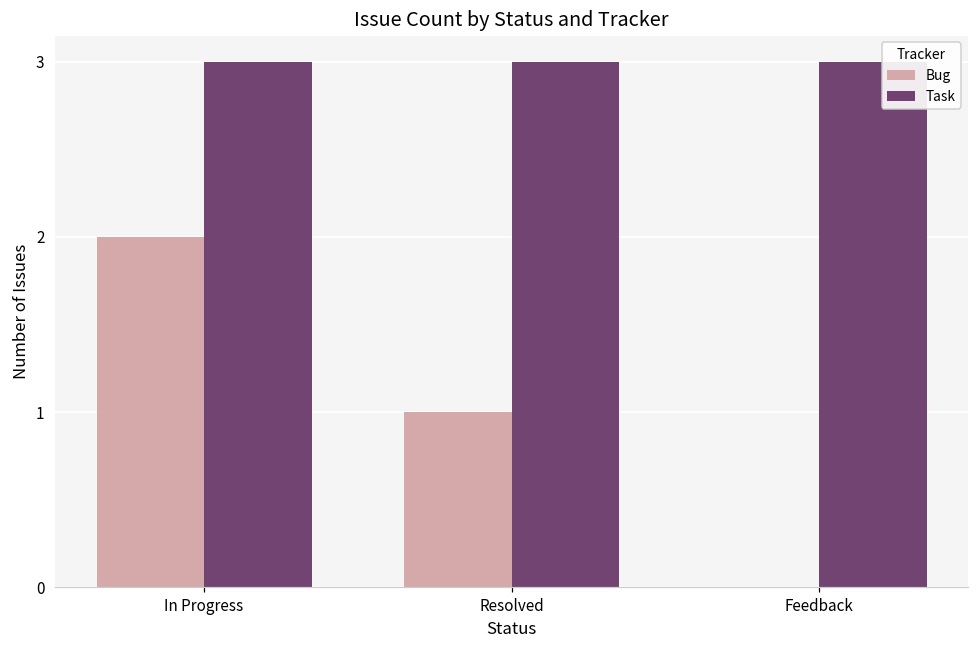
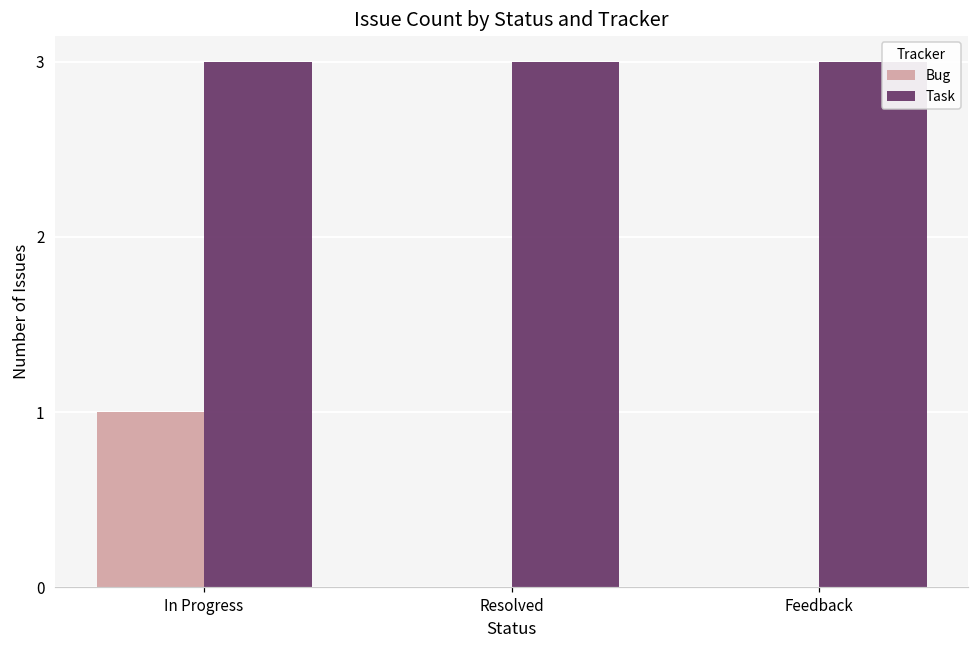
Bug, In Progress: 2 -> 1
Bug, Resolved: 1 -> 0
